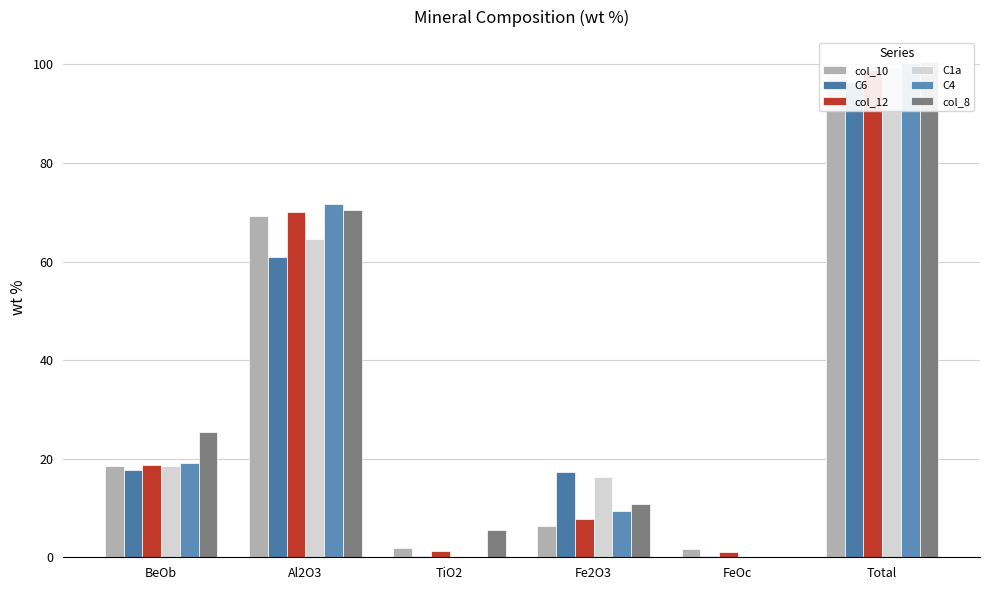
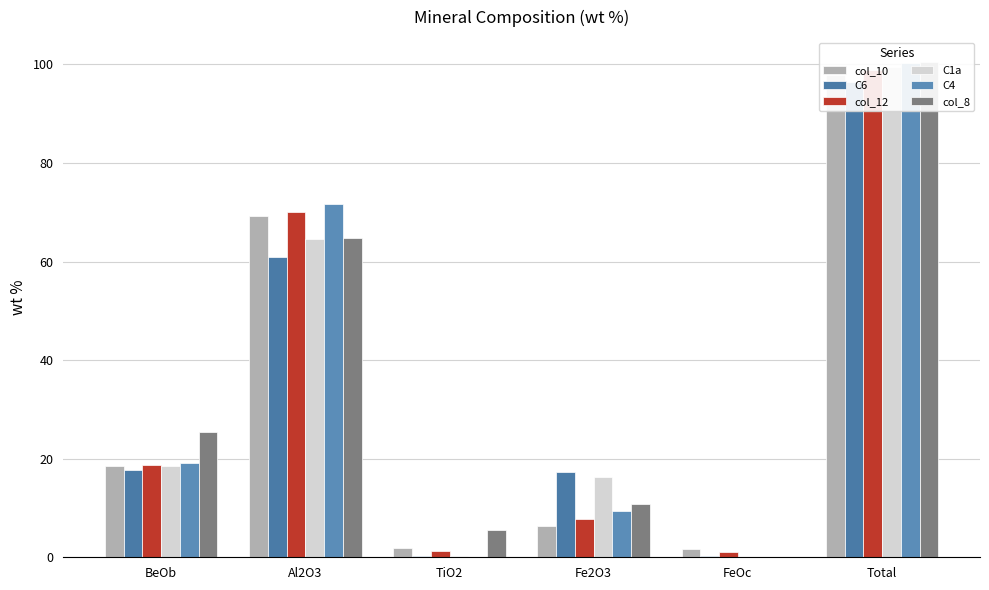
col_8, Al2O3: 70 -> 65
